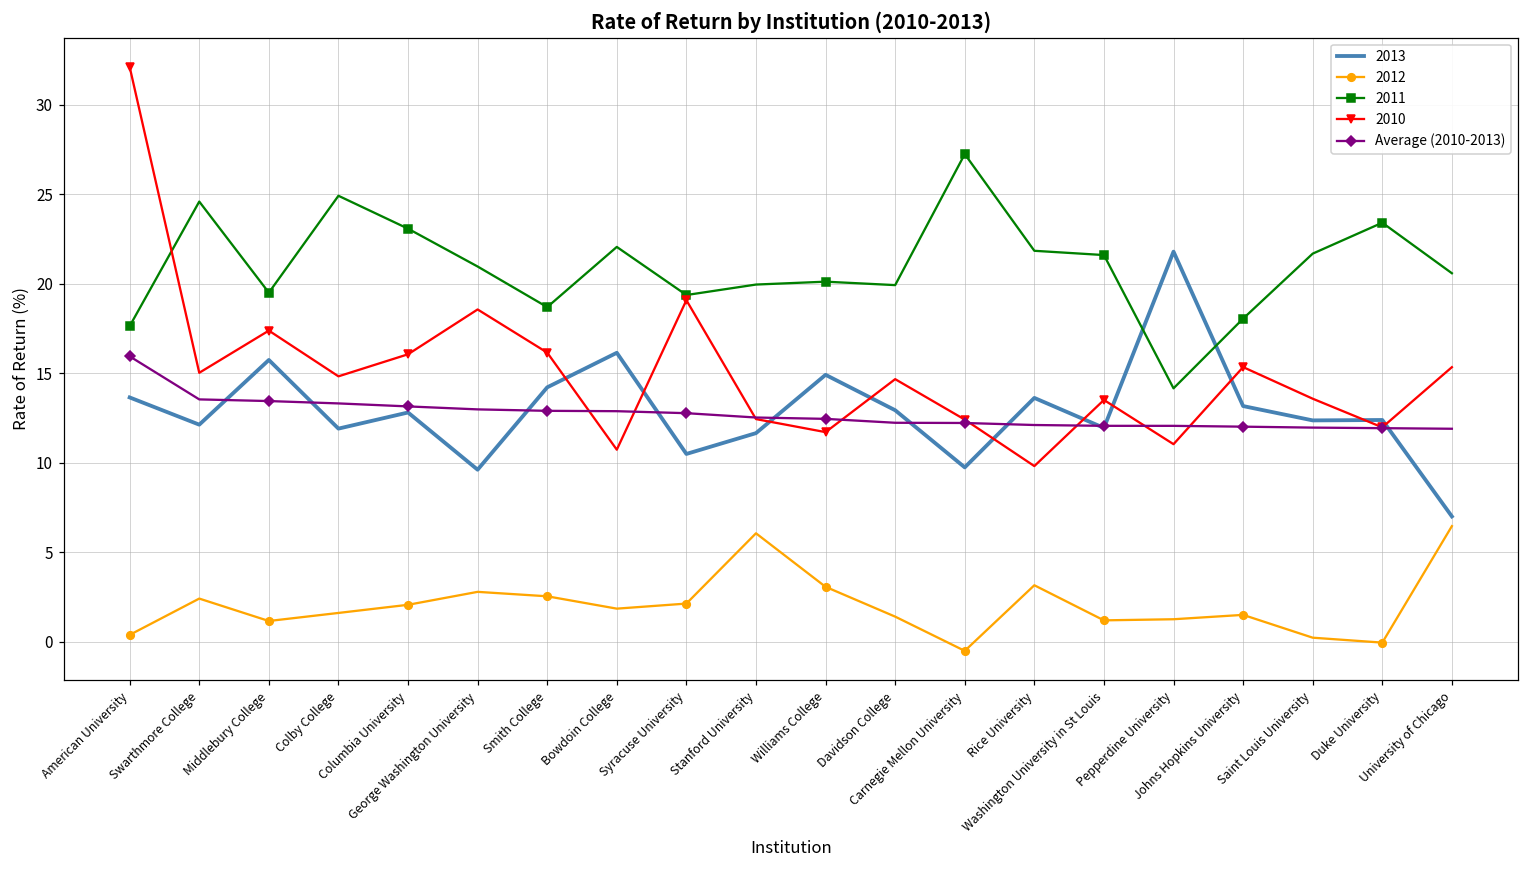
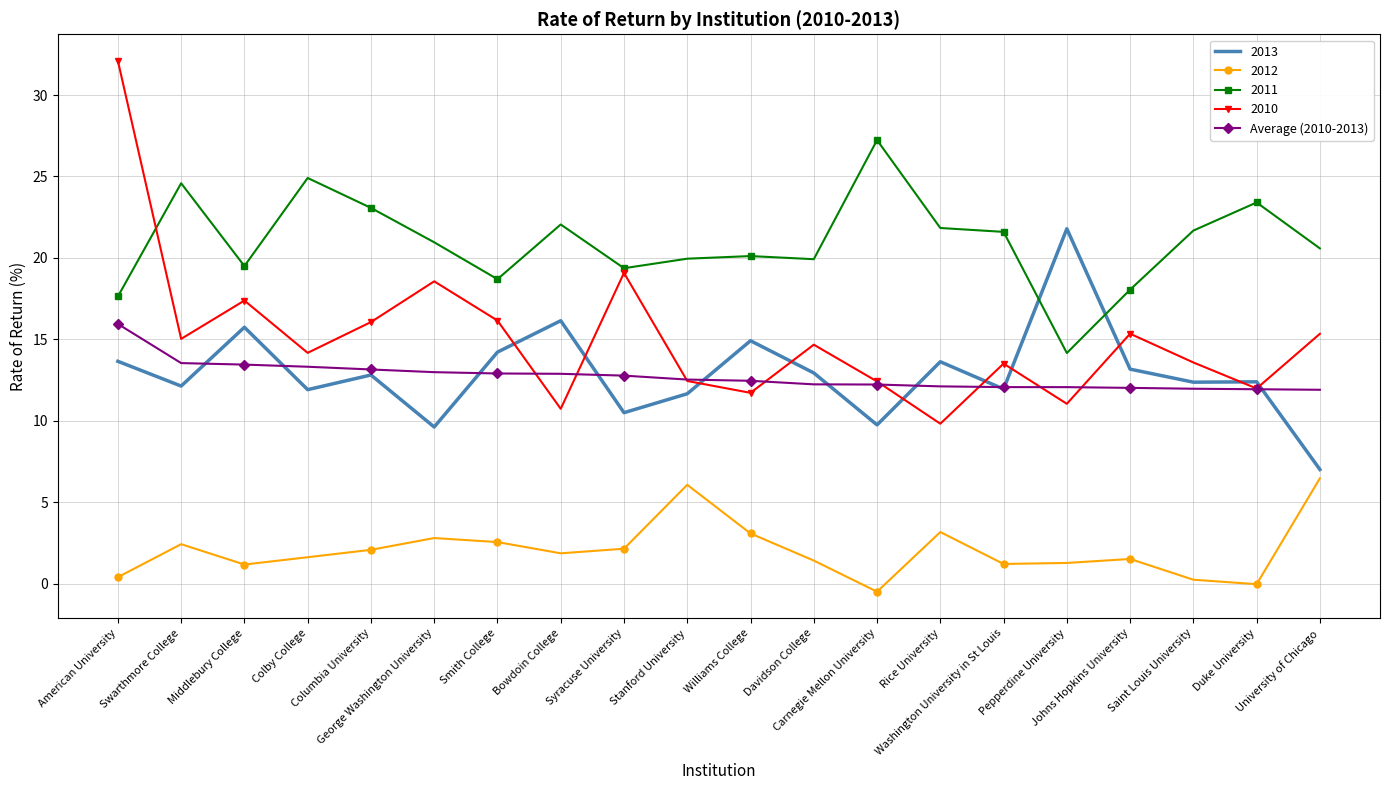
2010, Colby College: 14.8 -> 14.2
